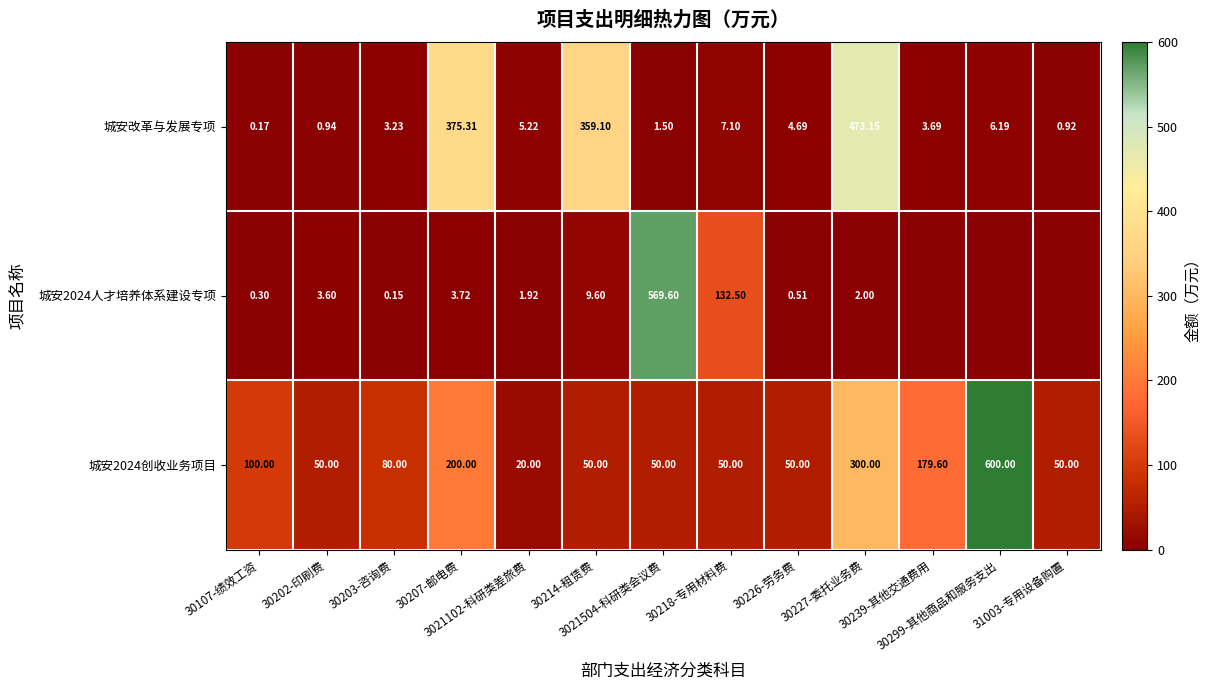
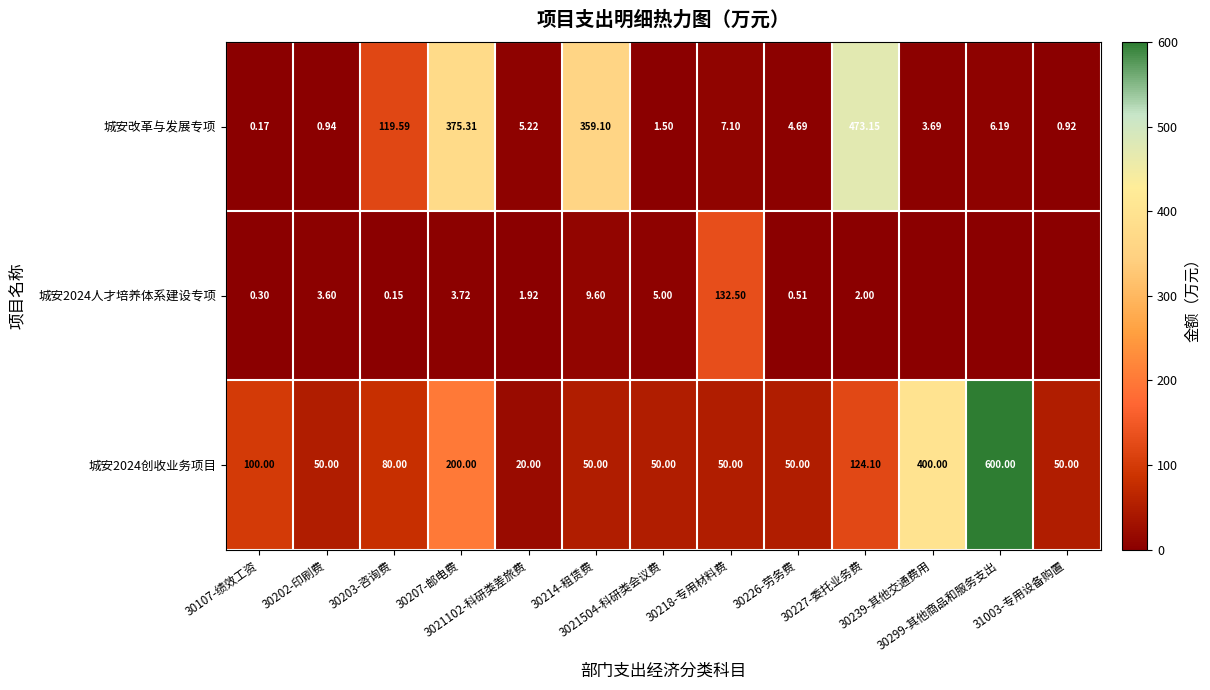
城安改革与发展专项, 30203-咨询费: 3.23 -> 119.59
城安2024人才培养体系建设专项, 3021504-科研类会议费: 569.60 -> 5.00
城安2024创收业务项目, 30227-委托业务费: 300.00 -> 124.10
城安2024创收业务项目, 30239-其他交通费用: 179.60 -> 400.00
